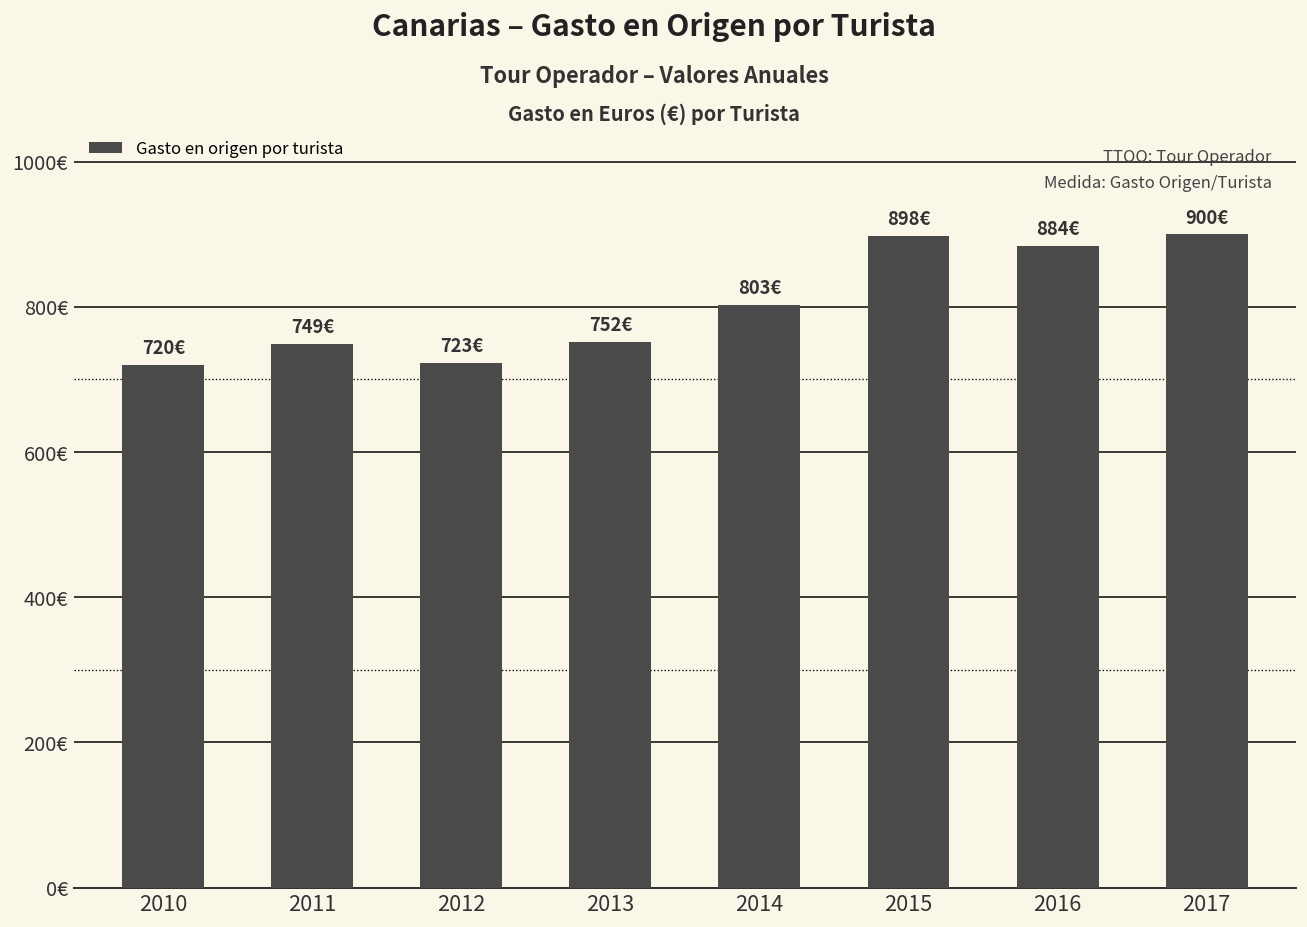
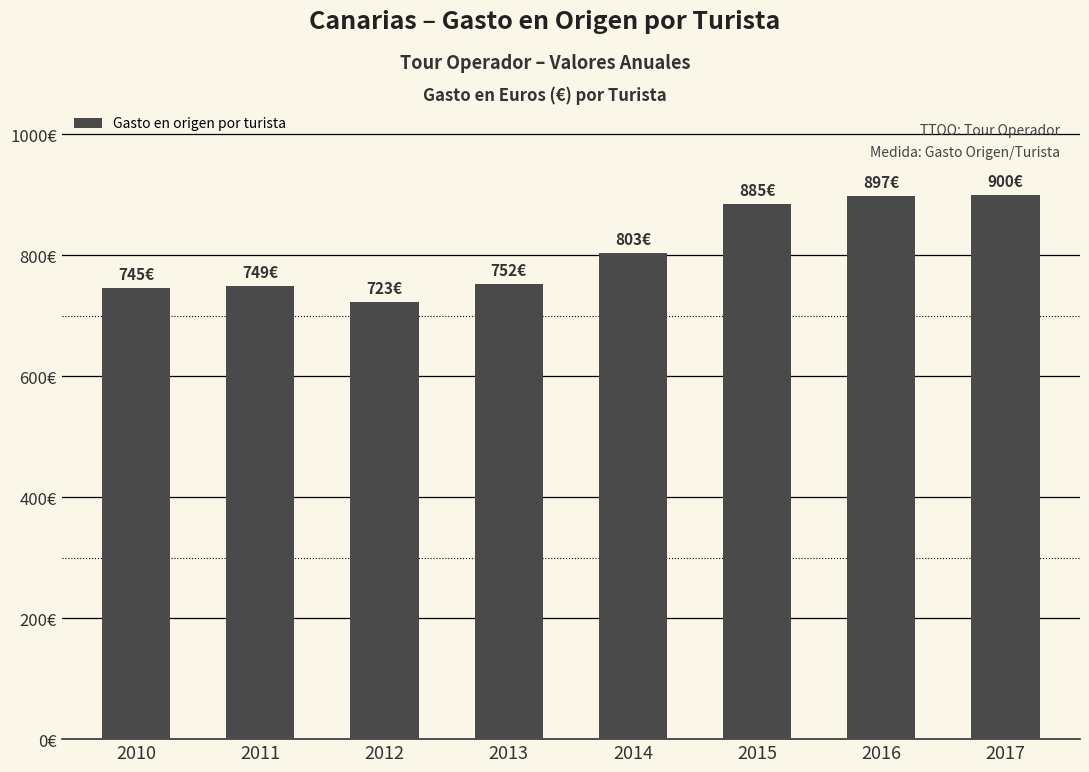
2010: 720€ -> 745€
2015: 898€ -> 885€
2016: 884€ -> 897€
